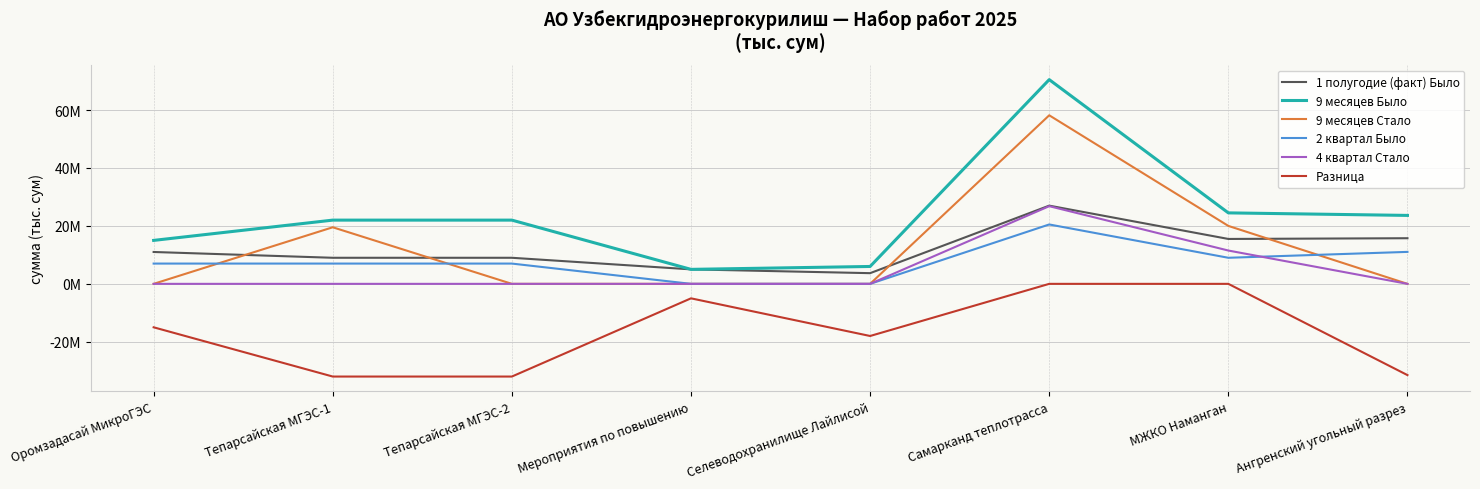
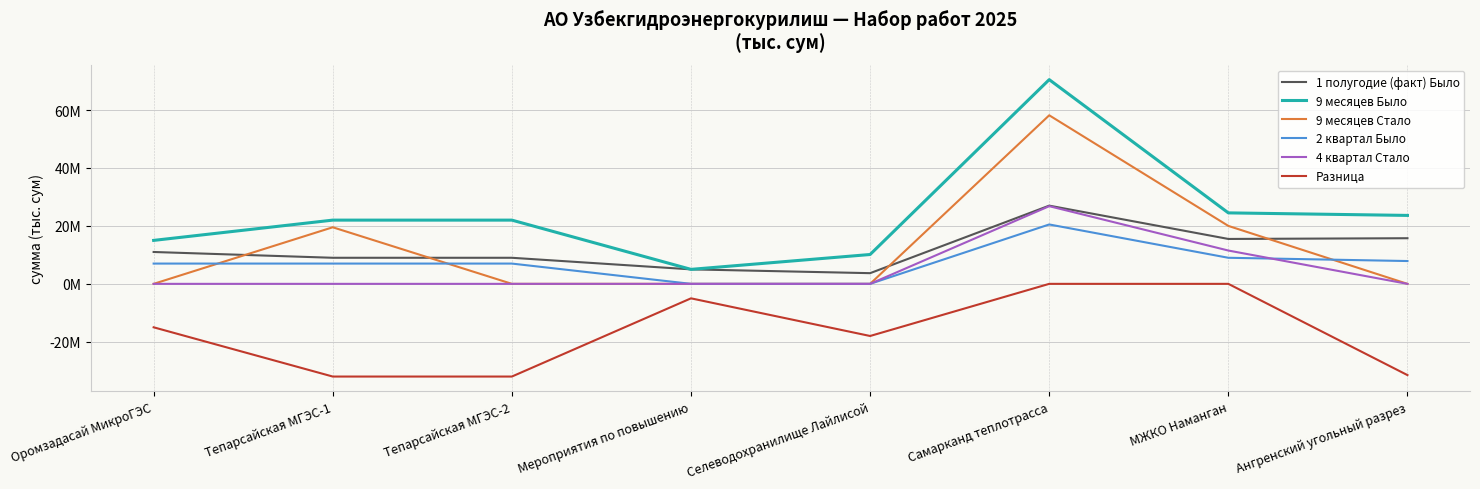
9 месяцев Было, Селеводохранилище Лайлисой: 6000000 -> 10000000
2 квартал Было, Ангренский угольный разрез: 11000000 -> 8000000
